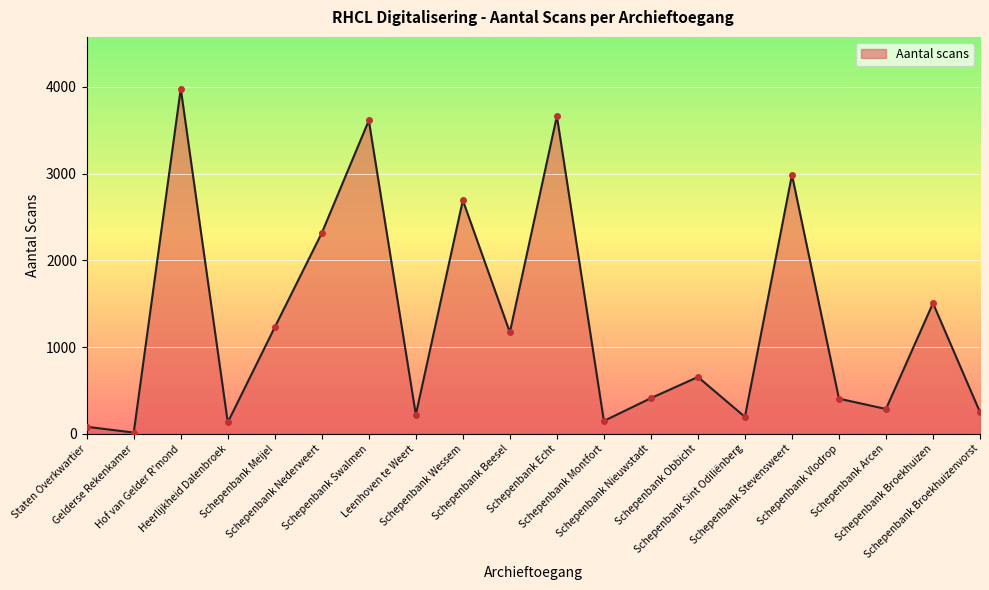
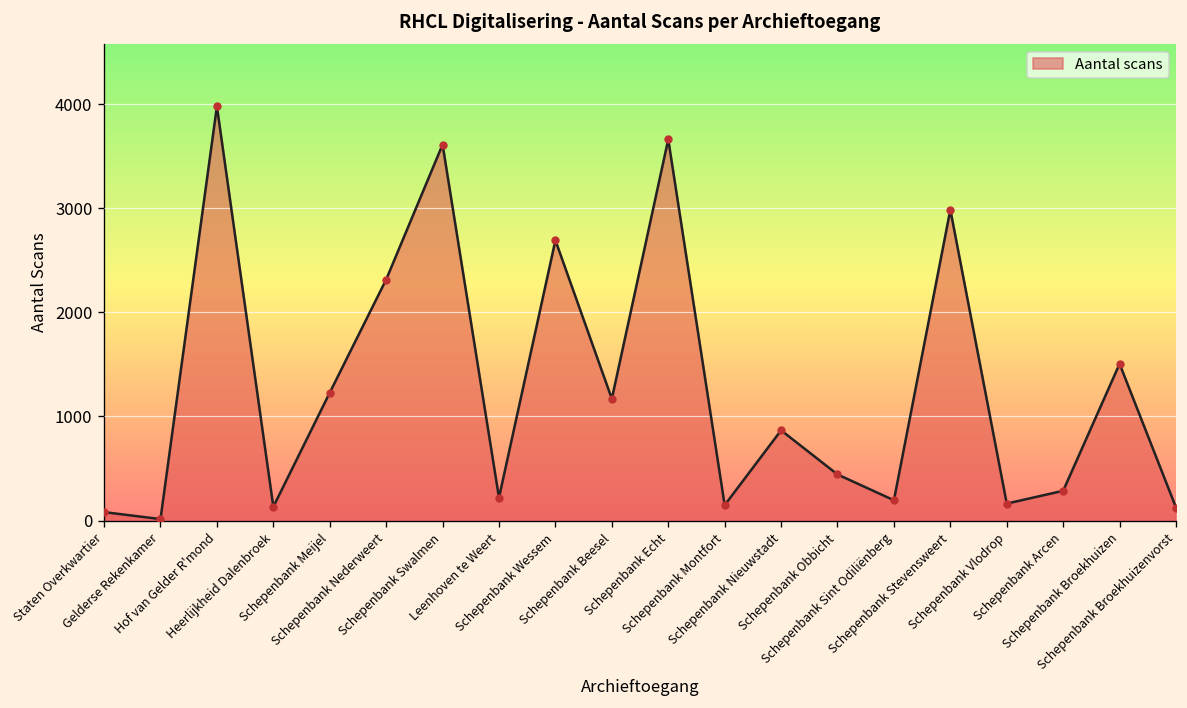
Schepenbank Nieuwstadt: 400 -> 900
Schepenbank Obbicht: 700 -> 400
Schepenbank Vlodrop: 400 -> 200
Schepenbank Broekhuizenvorst: 200 -> 100
